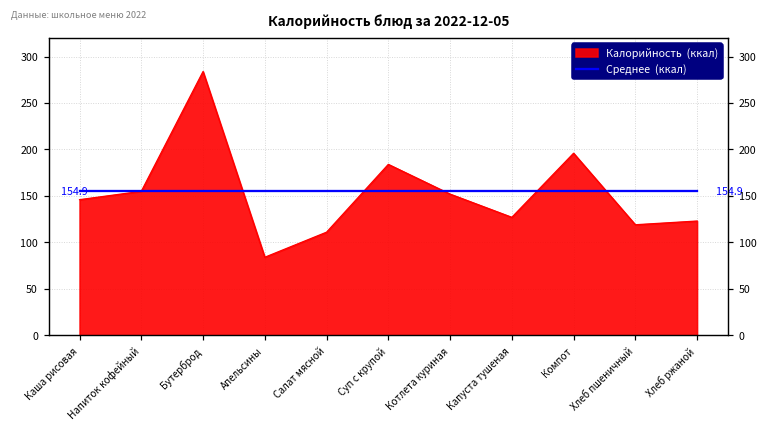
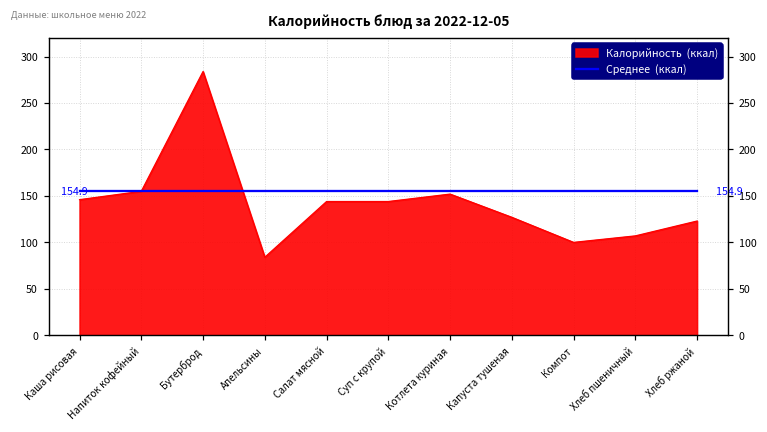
Калорийность (ккал), Салат мясной: 110 -> 140
Калорийность (ккал), Суп с крупой: 180 -> 140
Калорийность (ккал), Компот: 200 -> 100
Калорийность (ккал), Хлеб пшеничный: 120 -> 110
